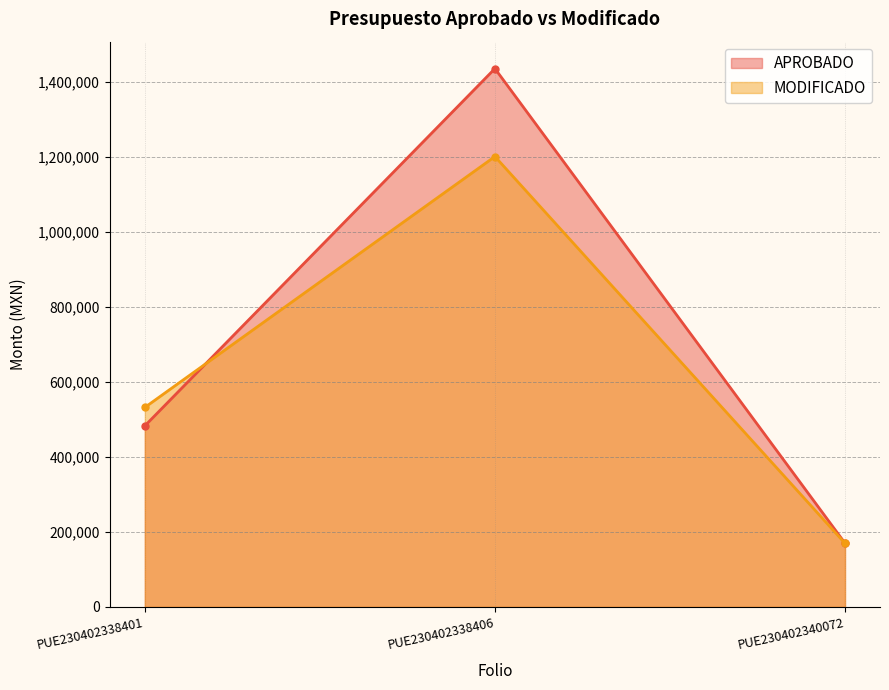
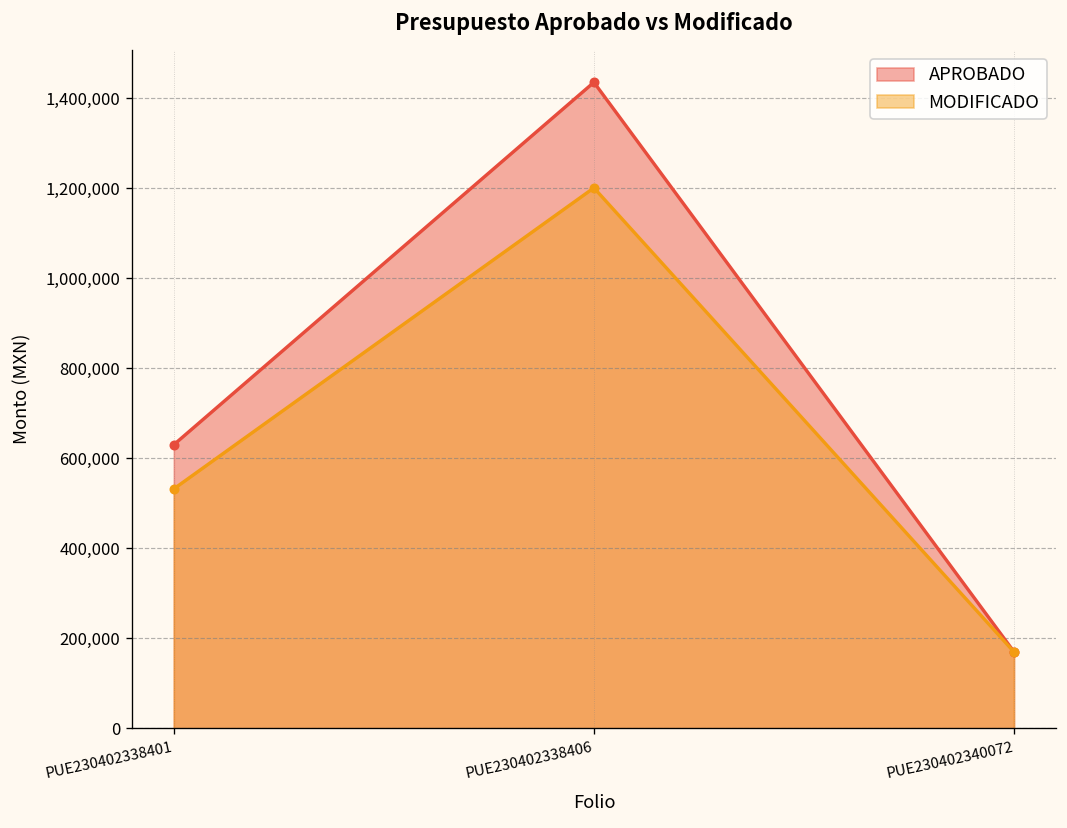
APROBADO, PUE230402338401: 480,000 -> 630,000
